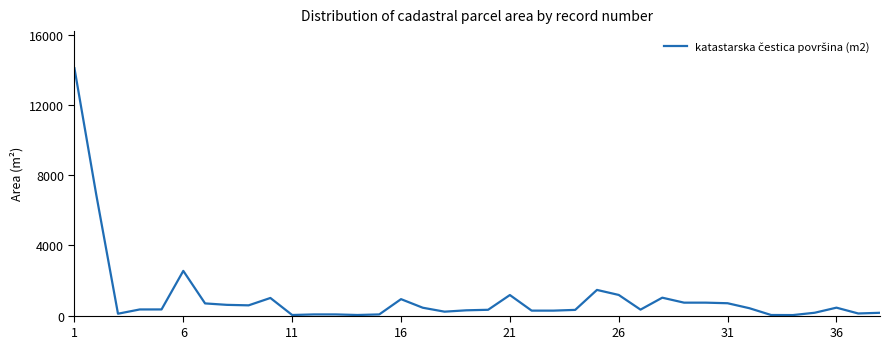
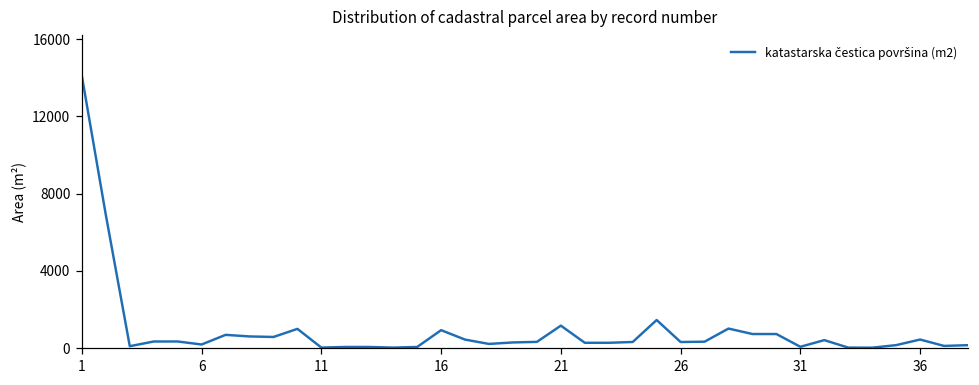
6: 2500 -> 200
26: 1200 -> 300
31: 700 -> 100
